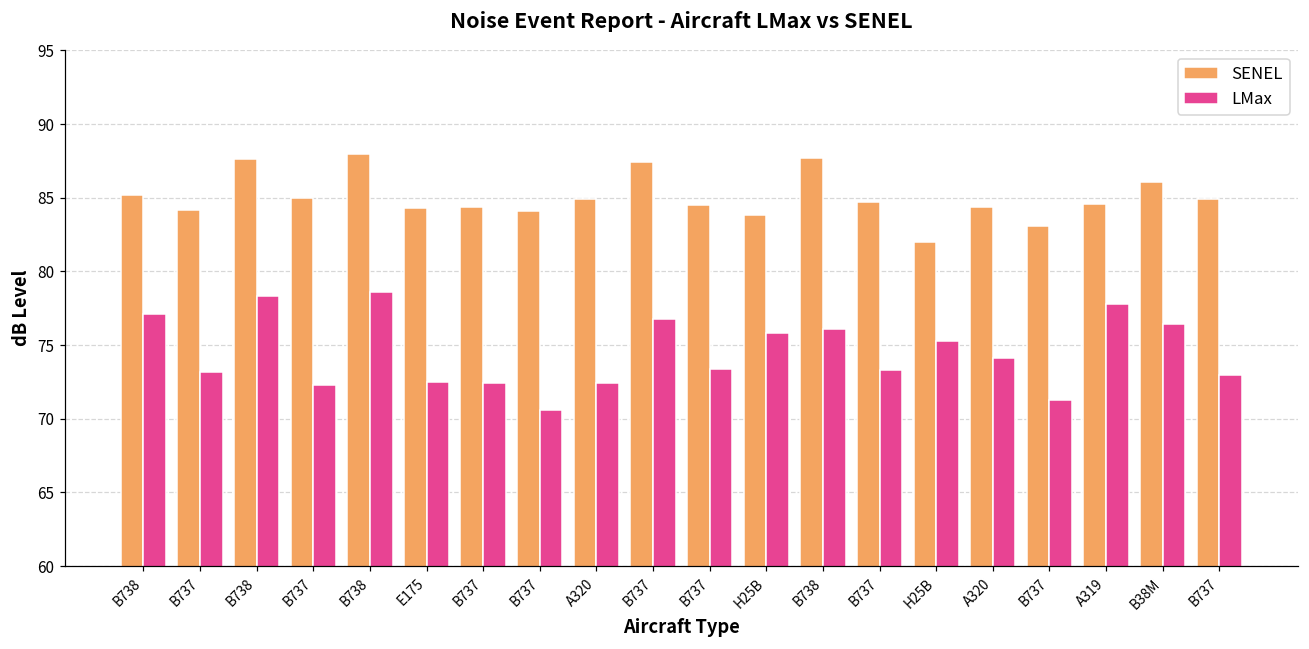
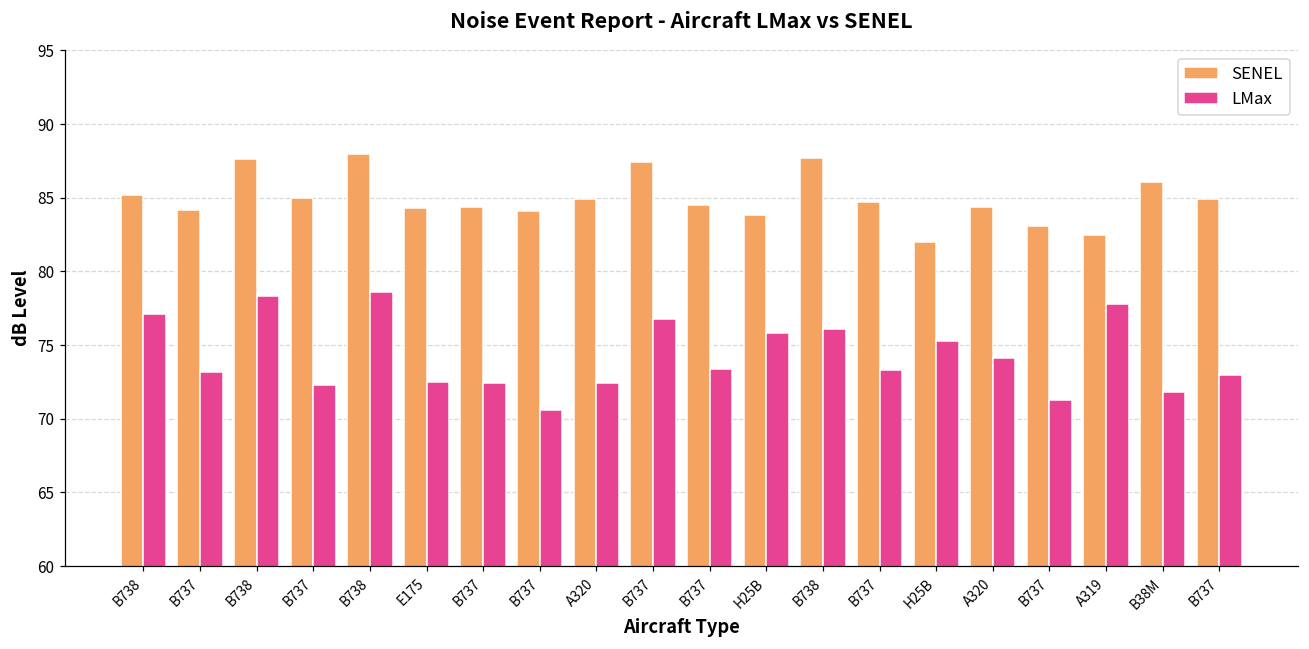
SENEL, A319: 84.6 -> 82.5
LMax, B38M: 76.4 -> 71.8
